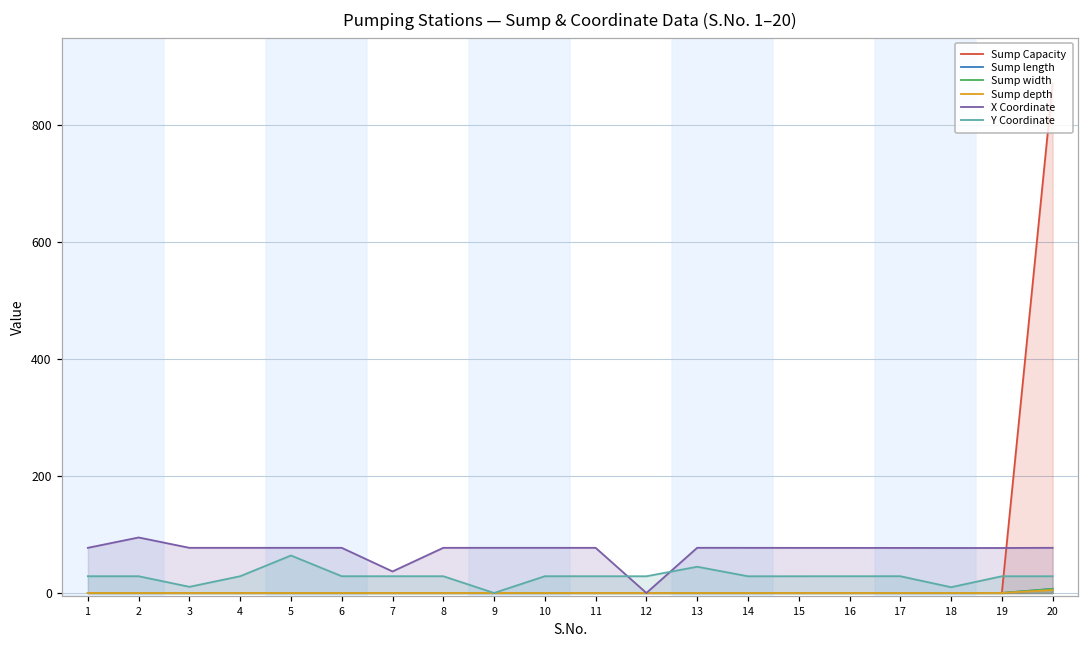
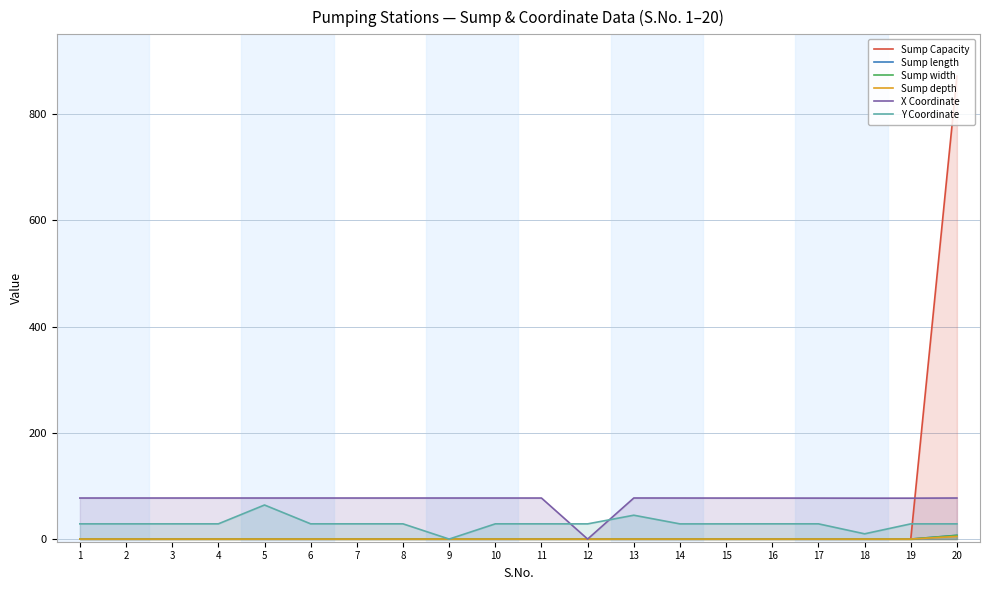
X Coordinate, 2: 90 -> 80
Y Coordinate, 3: 10 -> 30
X Coordinate, 7: 40 -> 80
